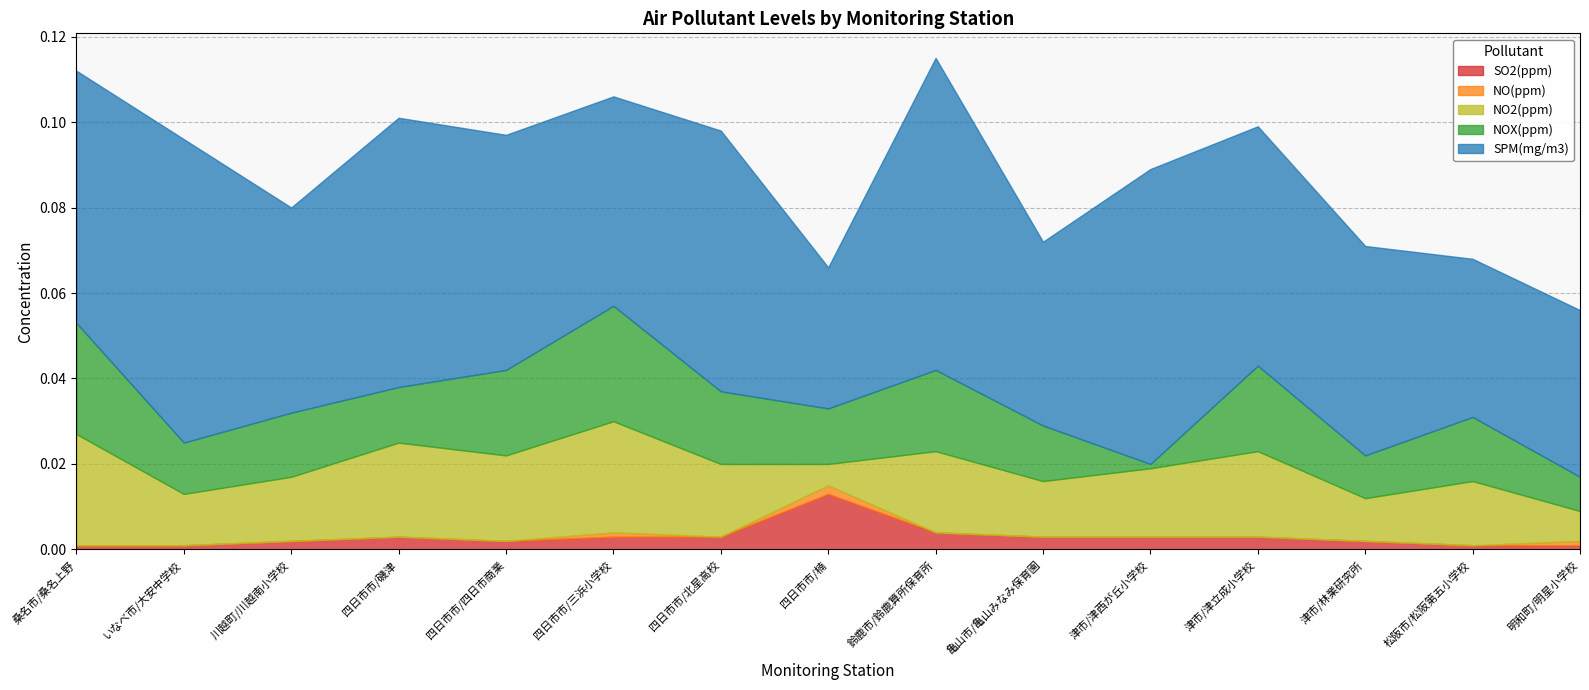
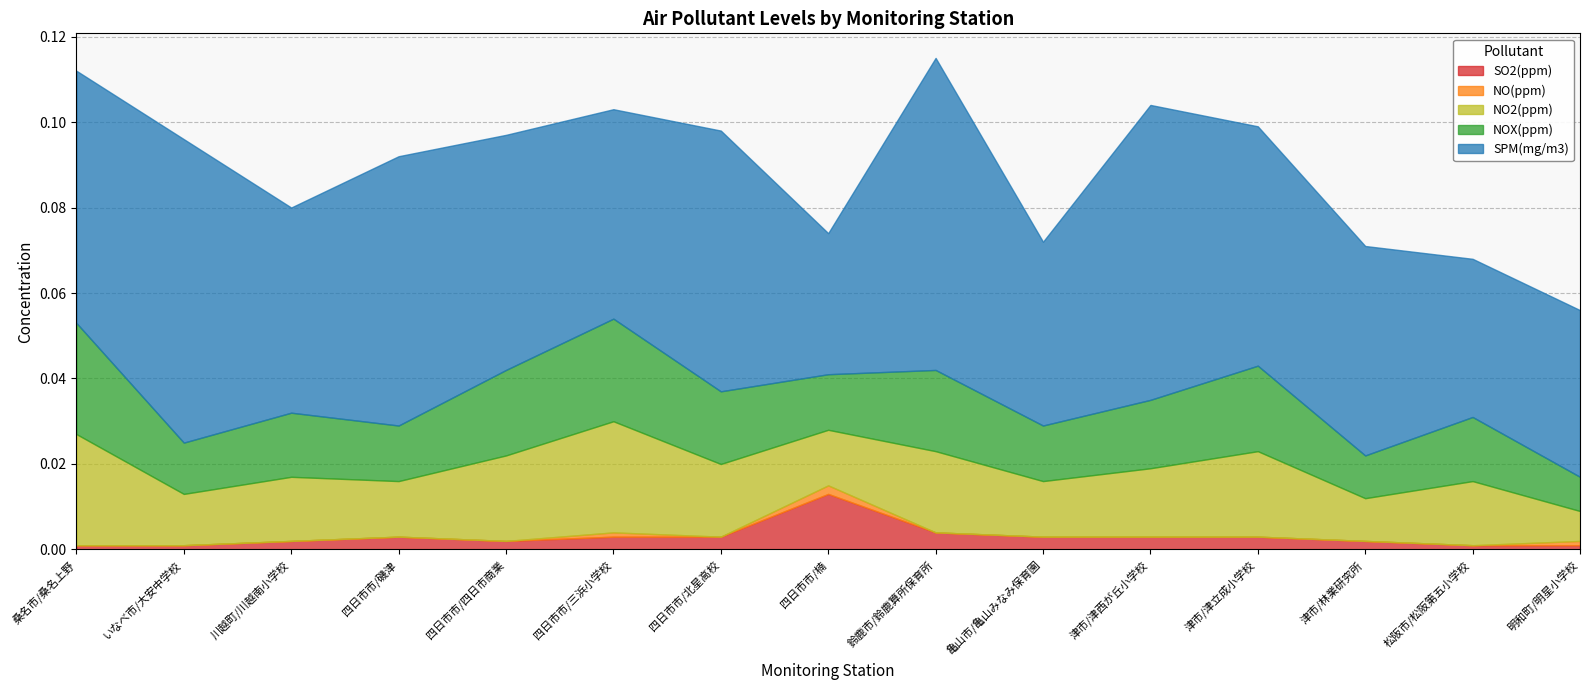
NO2(ppm), 四日市市/磯津: 0.022 -> 0.013
NOX(ppm), 四日市市/三浜小学校: 0.027 -> 0.024
NO2(ppm), 四日市市/楠: 0.005 -> 0.013
NOX(ppm), 津市/津西が丘小学校: 0.001 -> 0.016
